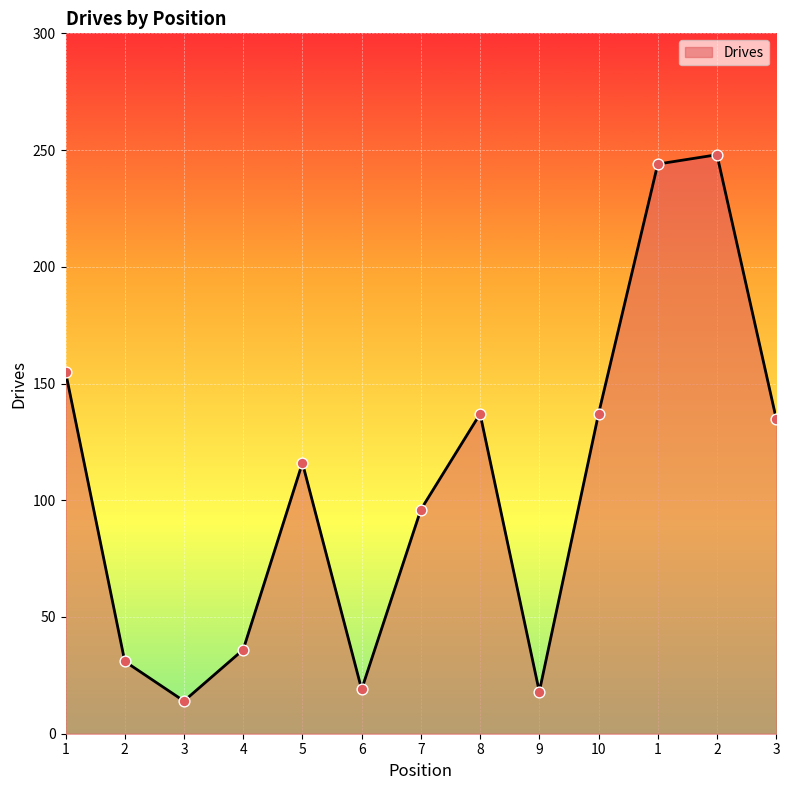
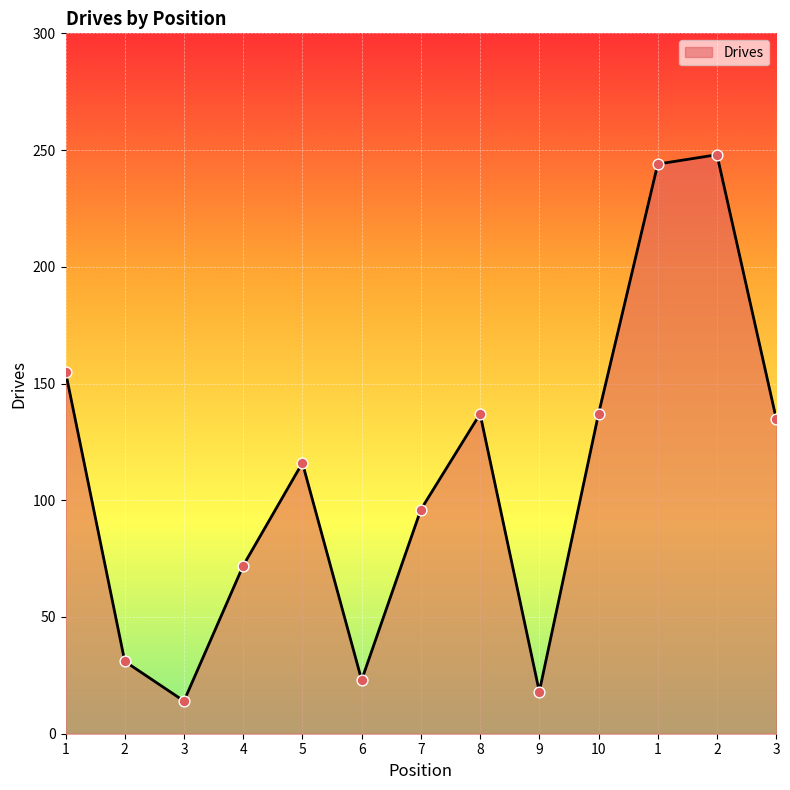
4: 36 -> 72
6: 19 -> 23
